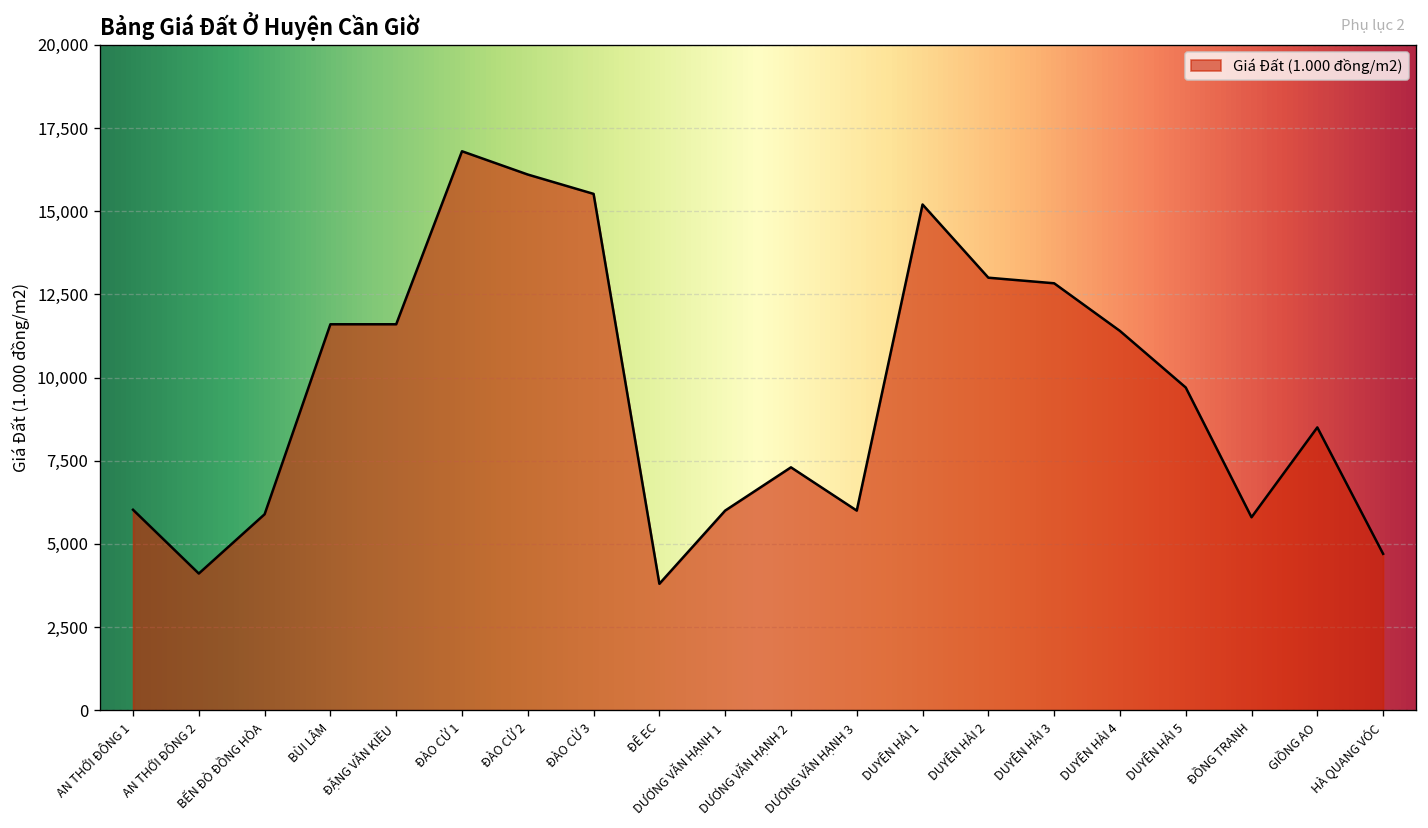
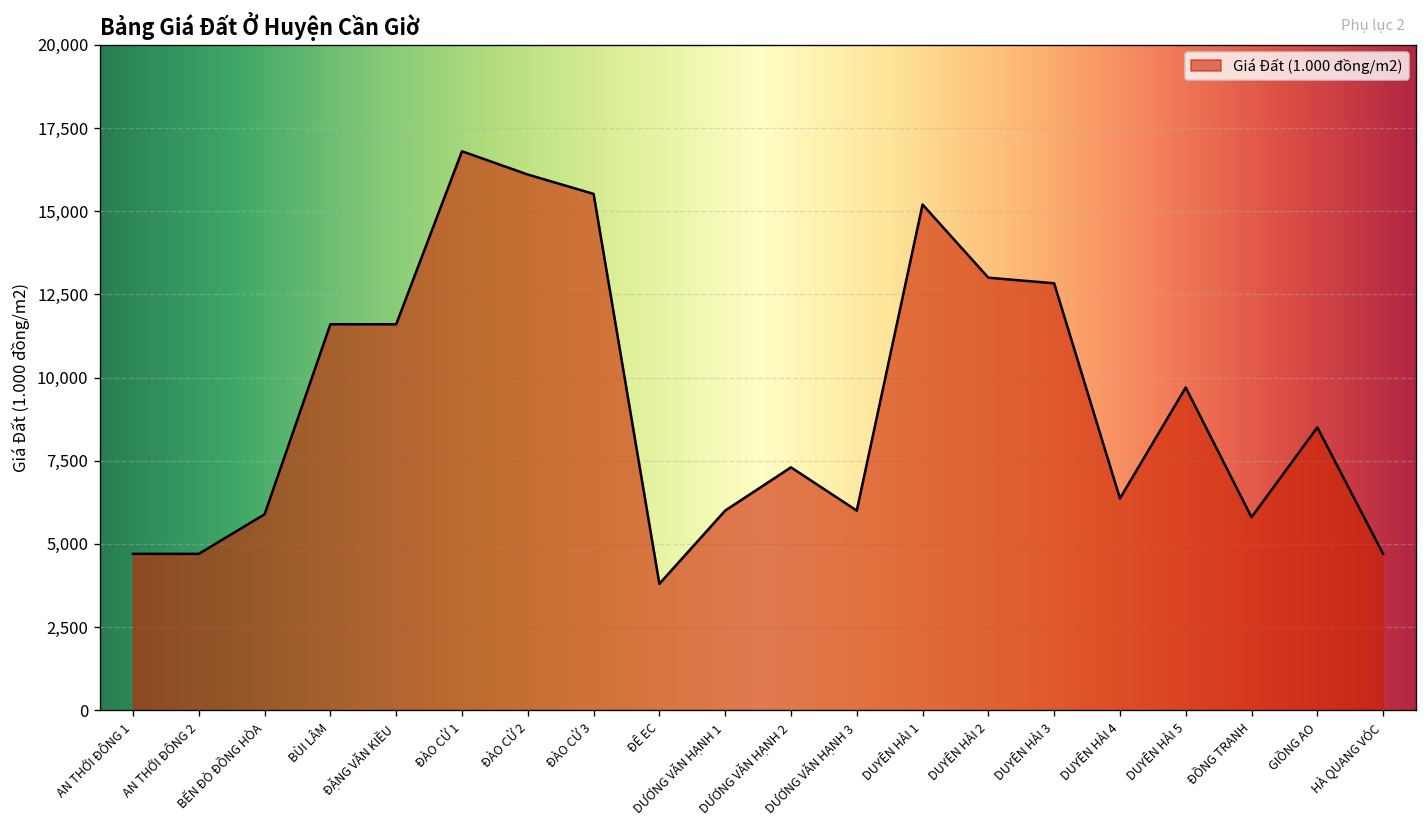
AN THỚI ĐÔNG 1: 6,000 -> 4,700
AN THỚI ĐÔNG 2: 4,100 -> 4,700
DUYÊN HẢI 4: 11,400 -> 6,400
